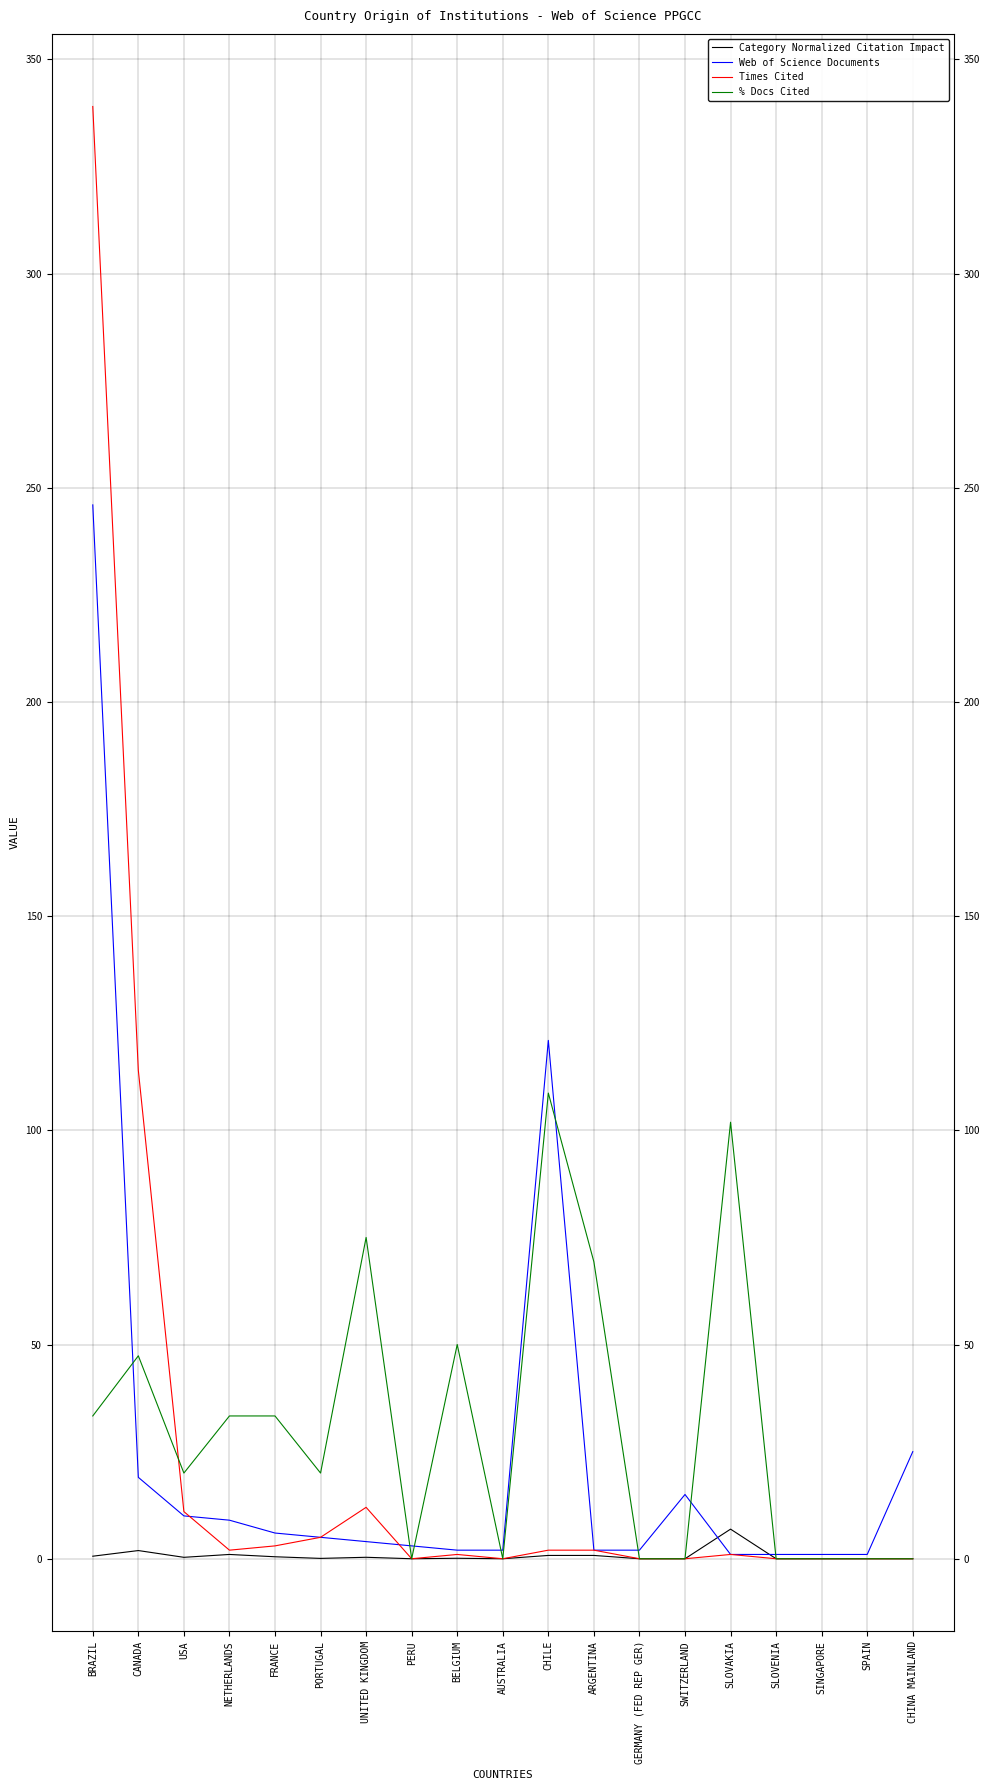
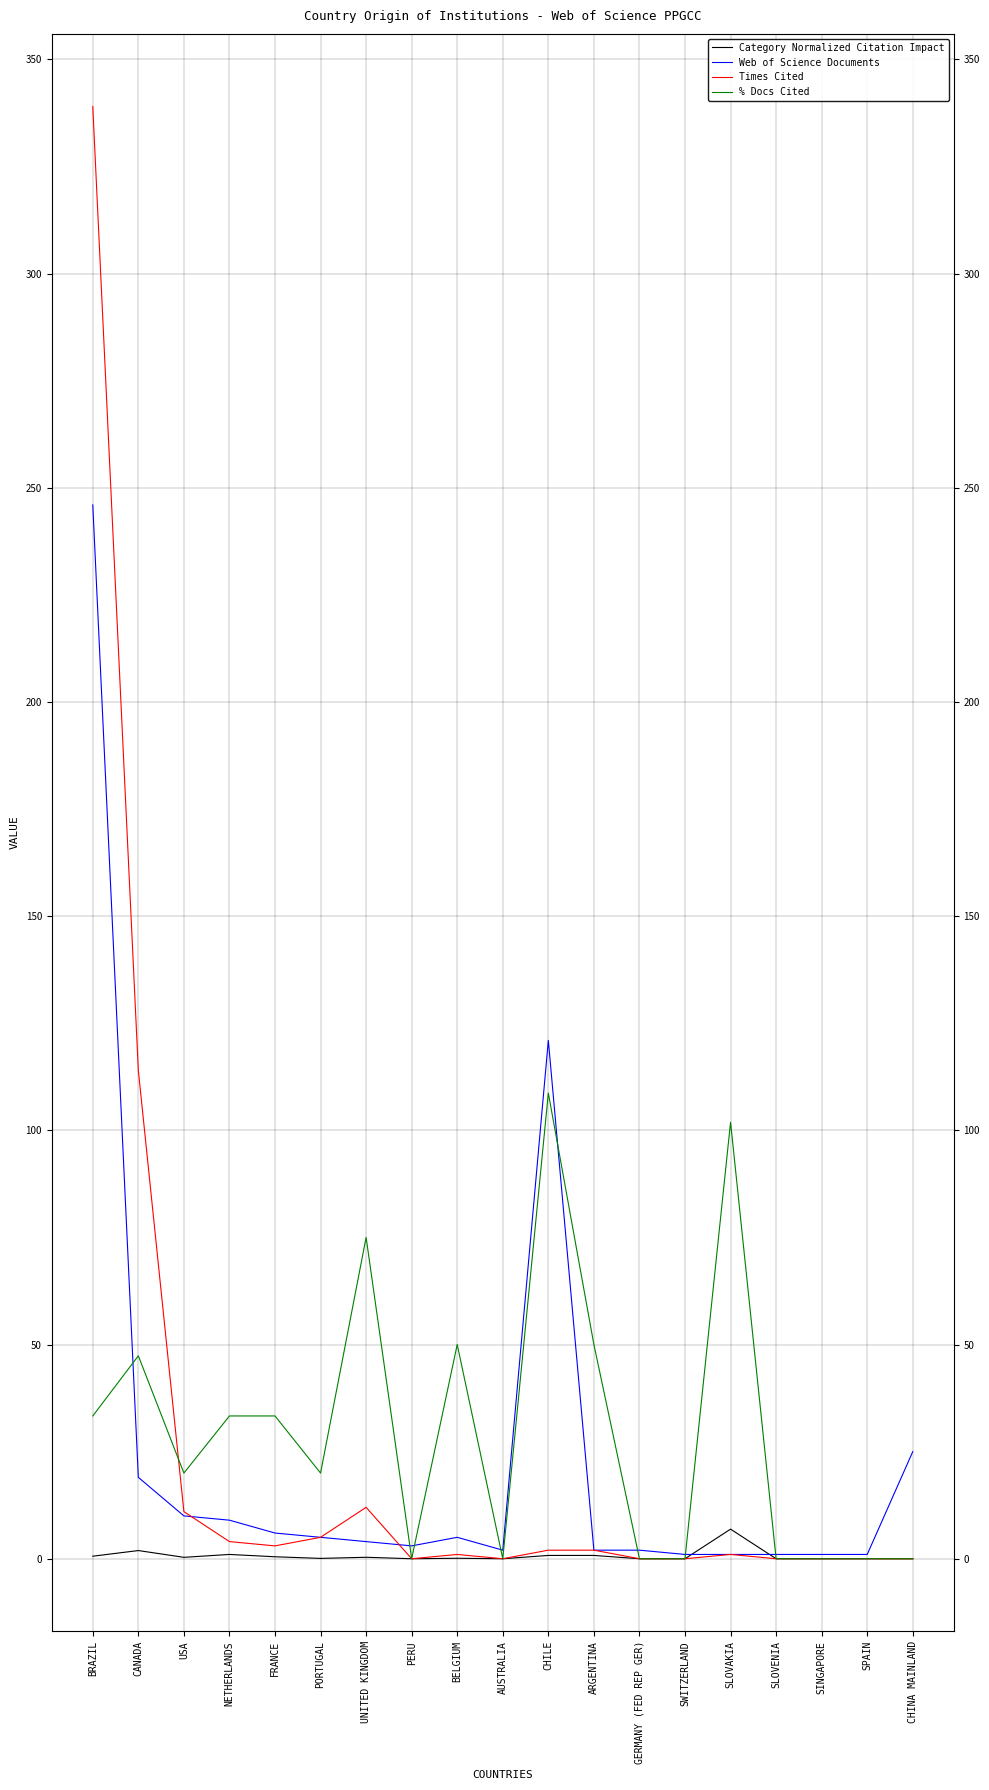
Times Cited, NETHERLANDS: 2 -> 4
Web of Science Documents, BELGIUM: 2 -> 5
% Docs Cited, ARGENTINA: 69 -> 50
Web of Science Documents, SWITZERLAND: 15 -> 1
